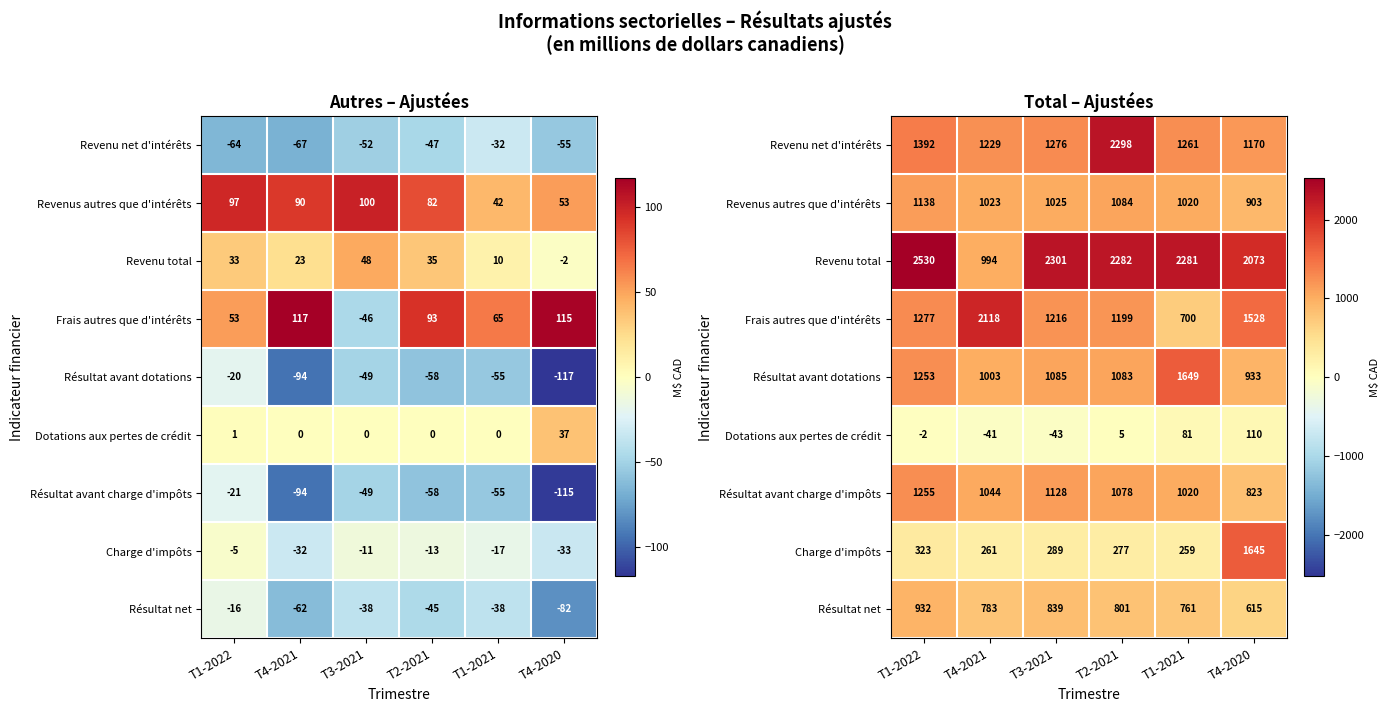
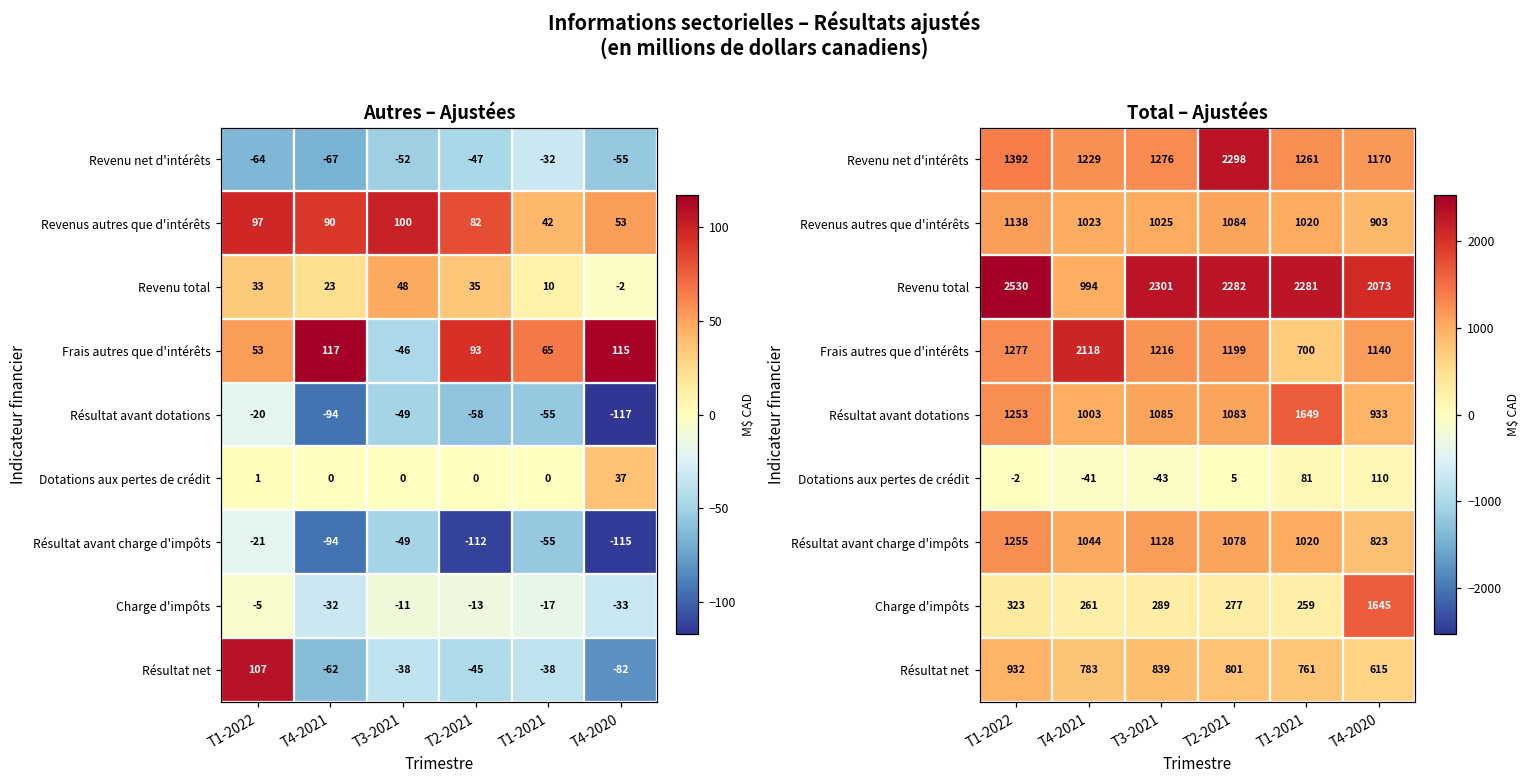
Autres – Ajustées, Résultat avant charge d'impôts, T2-2021: -58 -> -112
Autres – Ajustées, Résultat net, T1-2022: -16 -> 107
Total – Ajustées, Frais autres que d'intérêts, T4-2020: 1528 -> 1140
